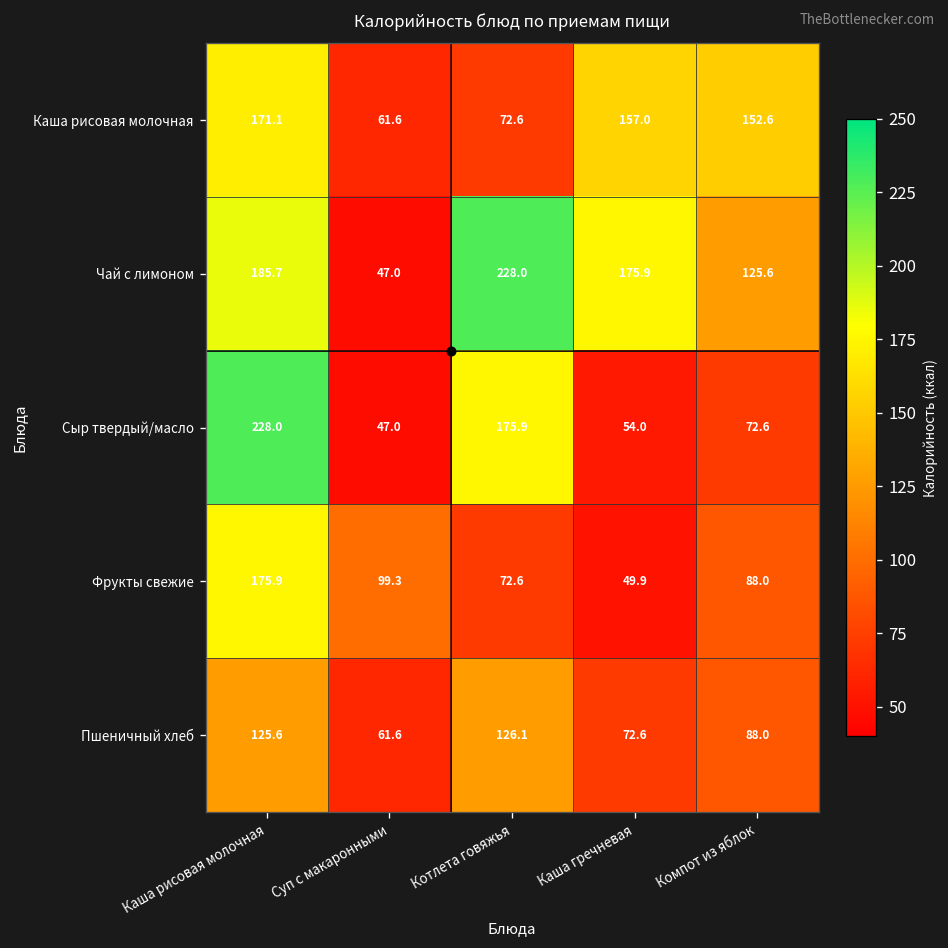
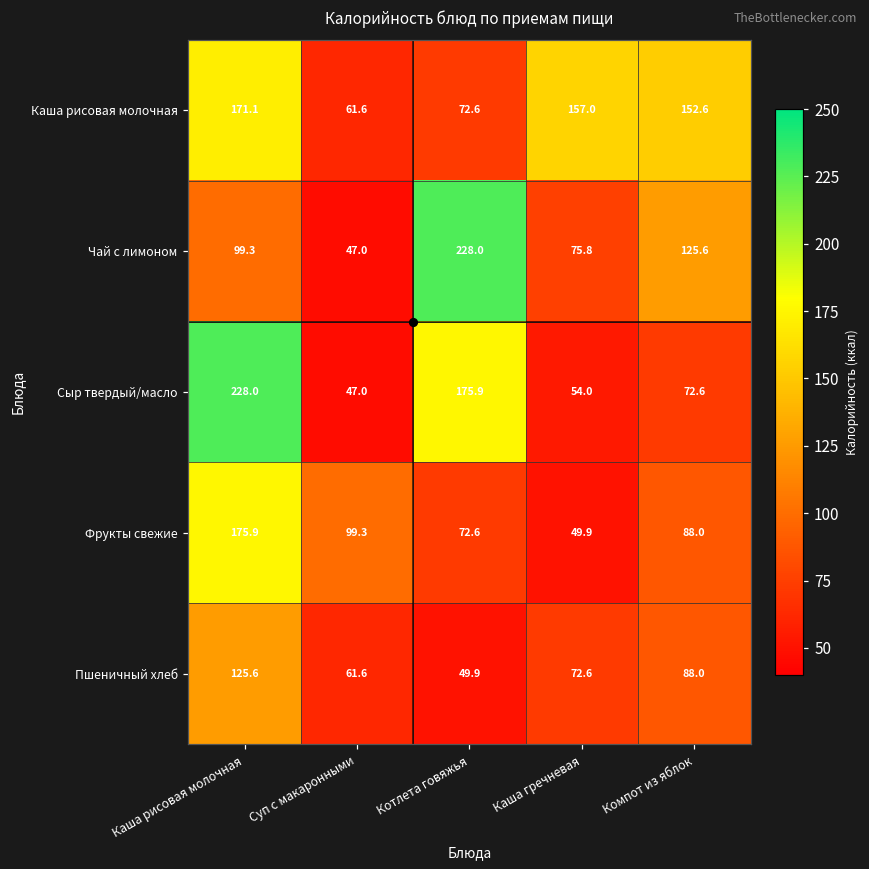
Чай с лимоном, Каша рисовая молочная: 185.7 -> 99.3
Чай с лимоном, Каша гречневая: 175.9 -> 75.8
Пшеничный хлеб, Котлета говяжья: 126.1 -> 49.9
